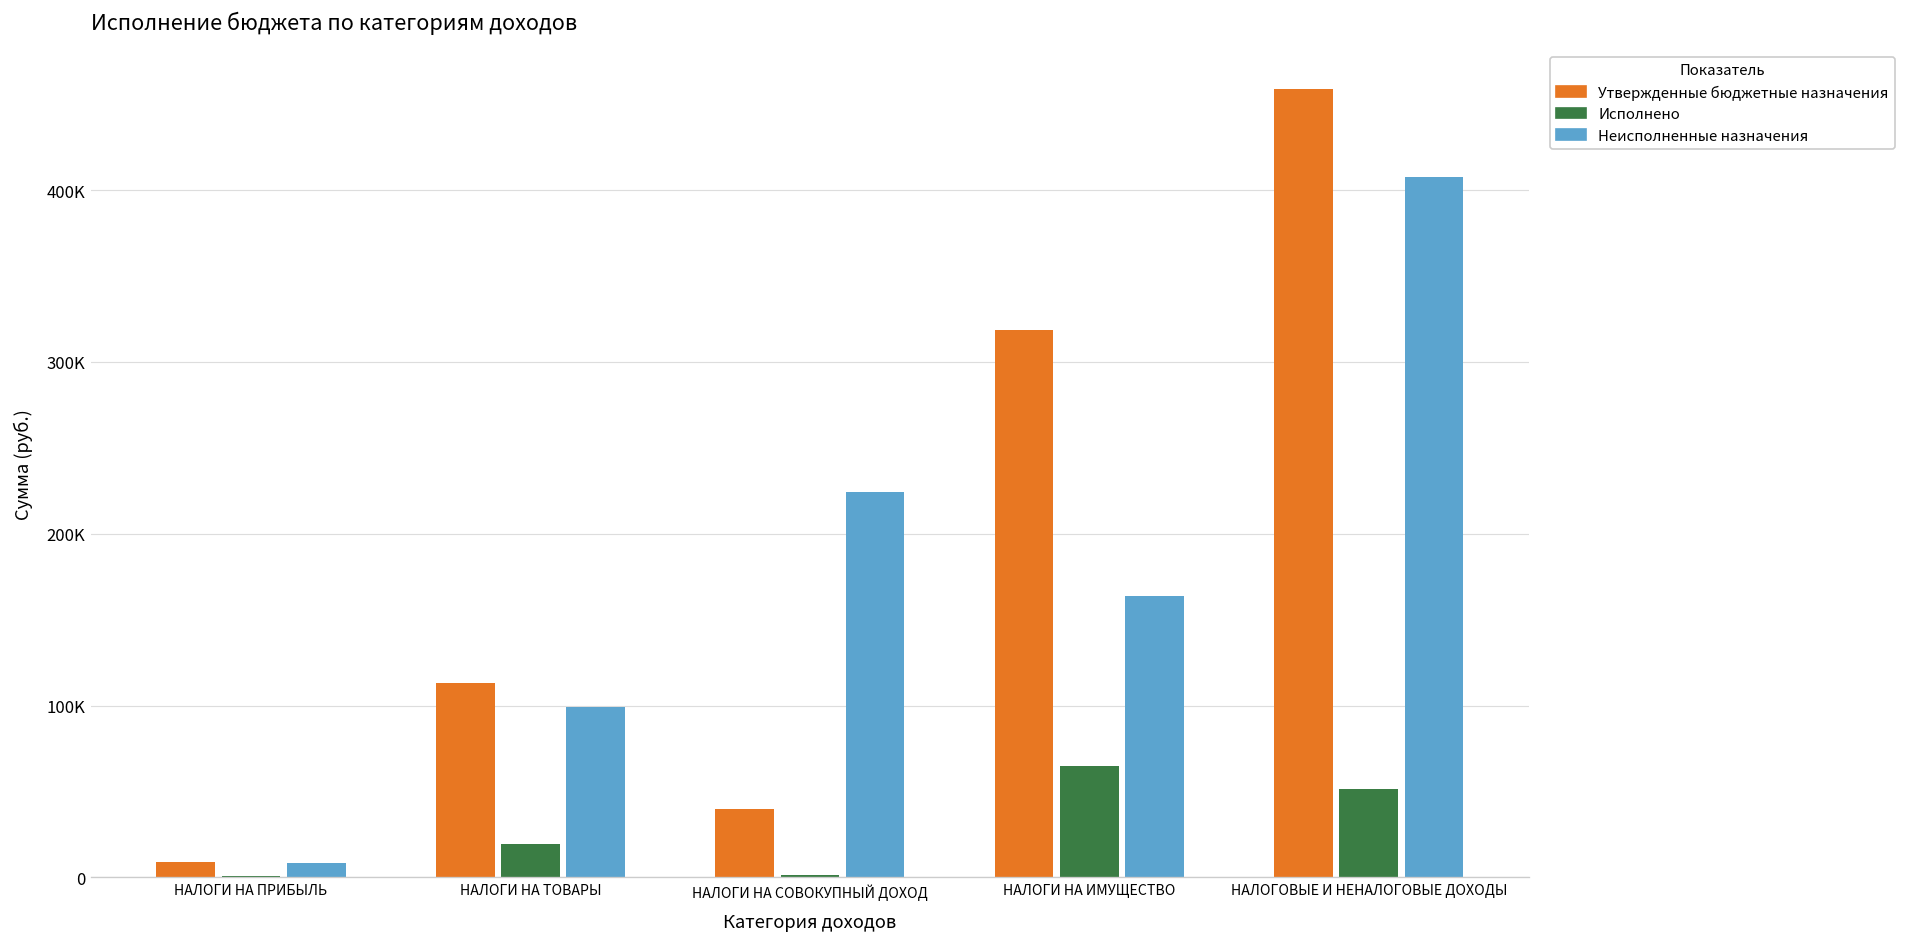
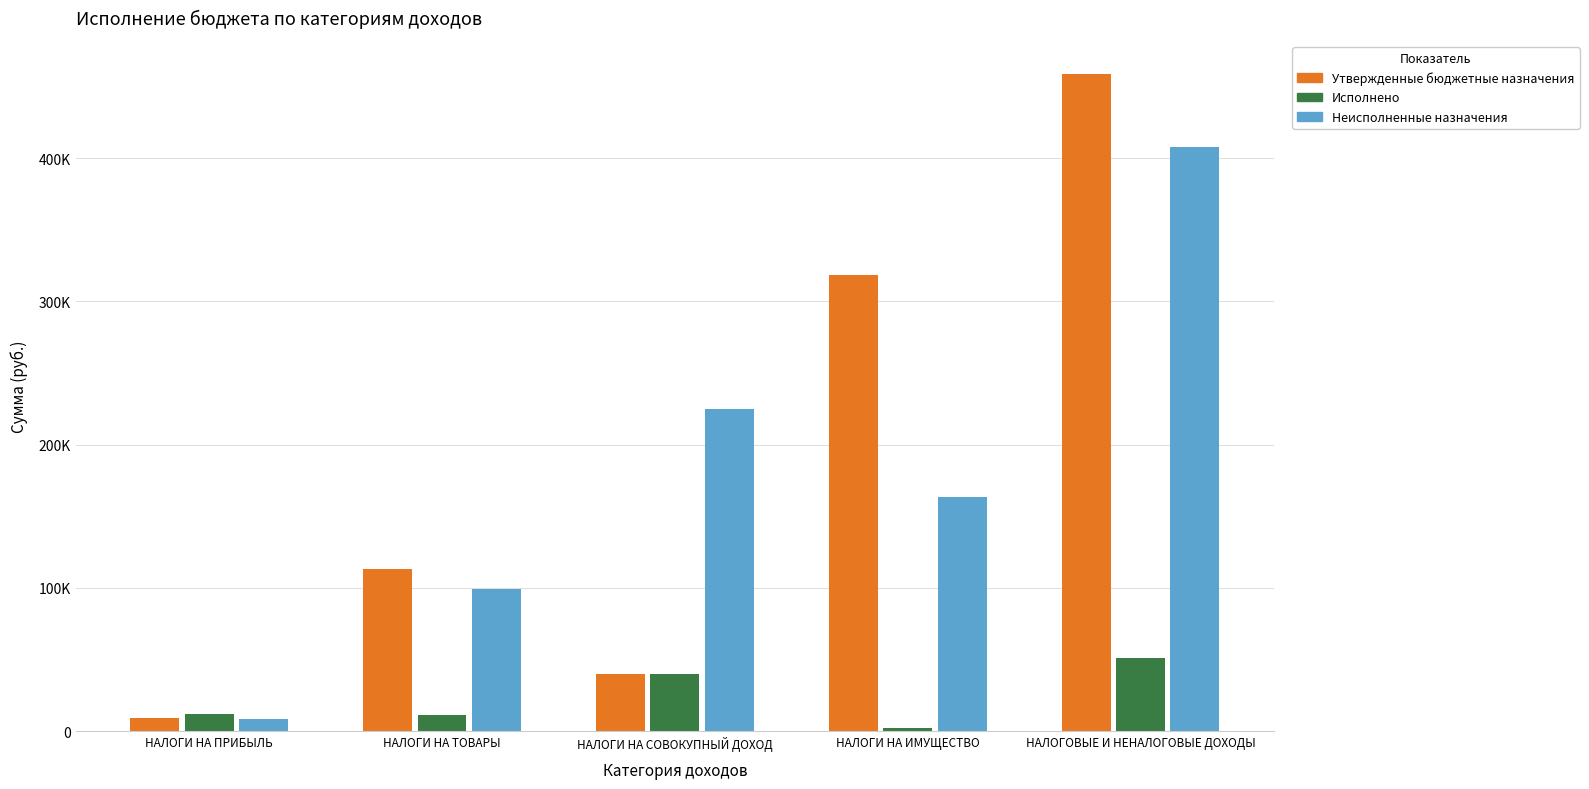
Исполнено, НАЛОГИ НА ПРИБЫЛЬ: 1000 -> 12000
Исполнено, НАЛОГИ НА ТОВАРЫ: 19000 -> 11000
Исполнено, НАЛОГИ НА СОВОКУПНЫЙ ДОХОД: 1000 -> 40000
Исполнено, НАЛОГИ НА ИМУЩЕСТВО: 65000 -> 2000
